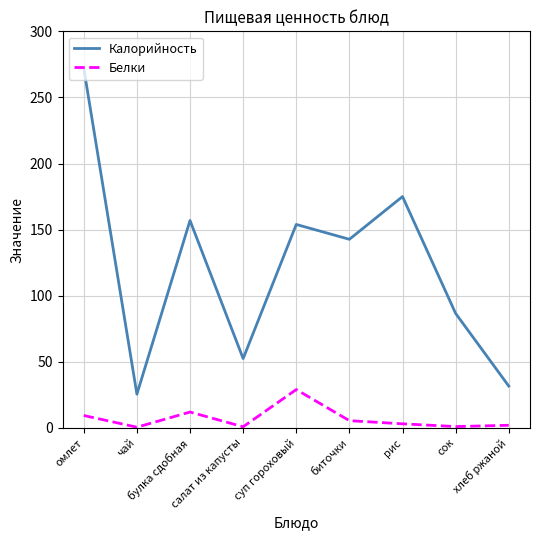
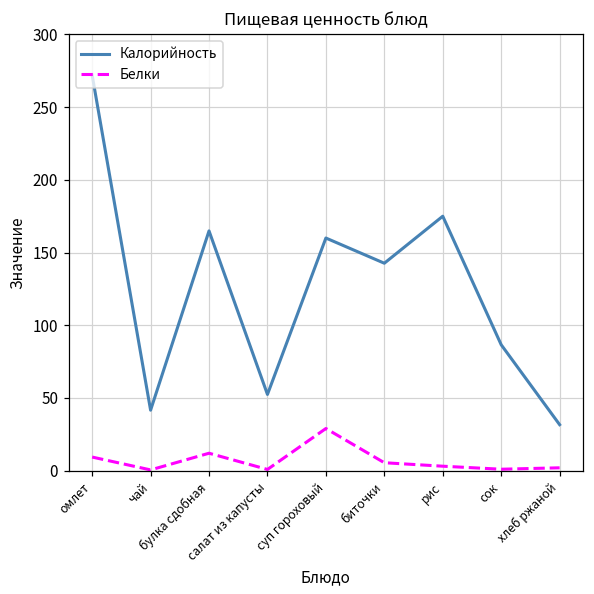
Калорийность, чай: 26 -> 42
Калорийность, булка сдобная: 157 -> 165
Калорийность, суп гороховый: 154 -> 160
